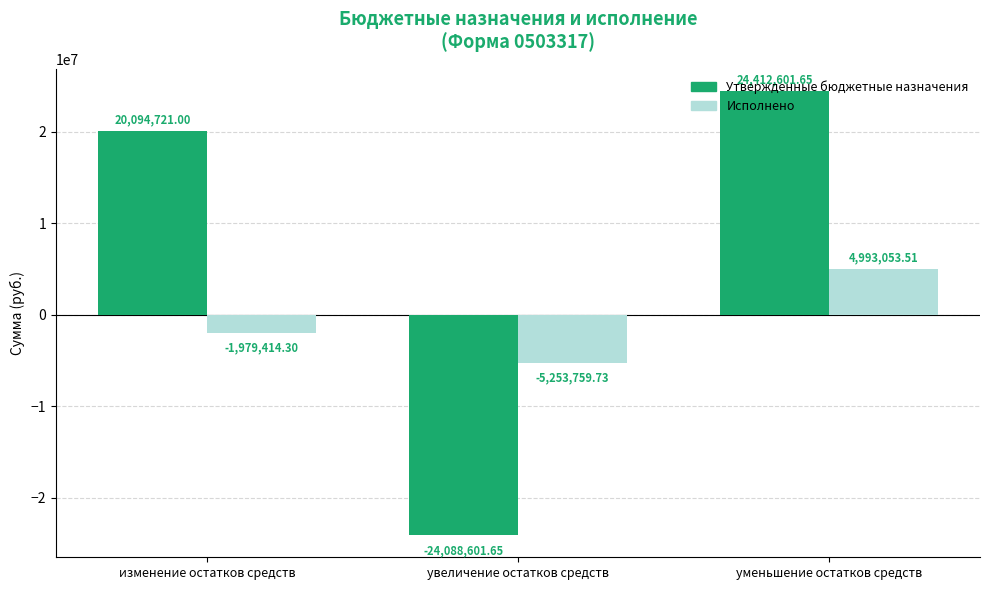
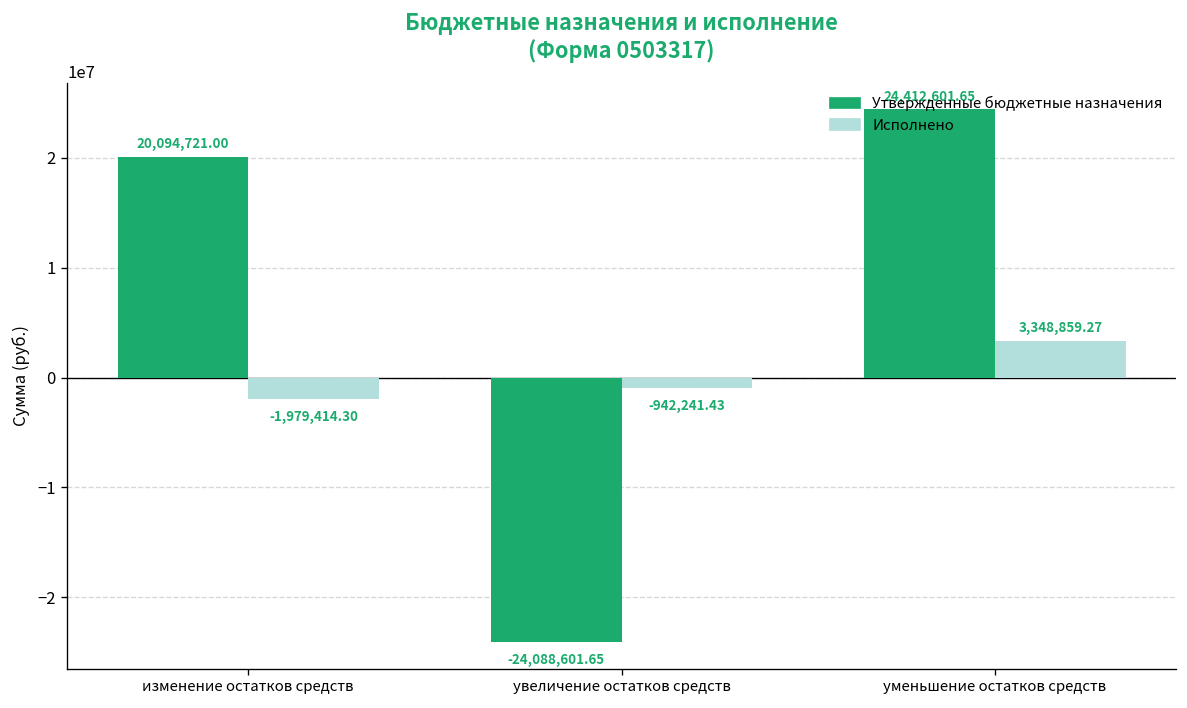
Исполнено, увеличение остатков средств: -5,253,759.73 -> -942,241.43
Исполнено, уменьшение остатков средств: 4,993,053.51 -> 3,348,859.27
